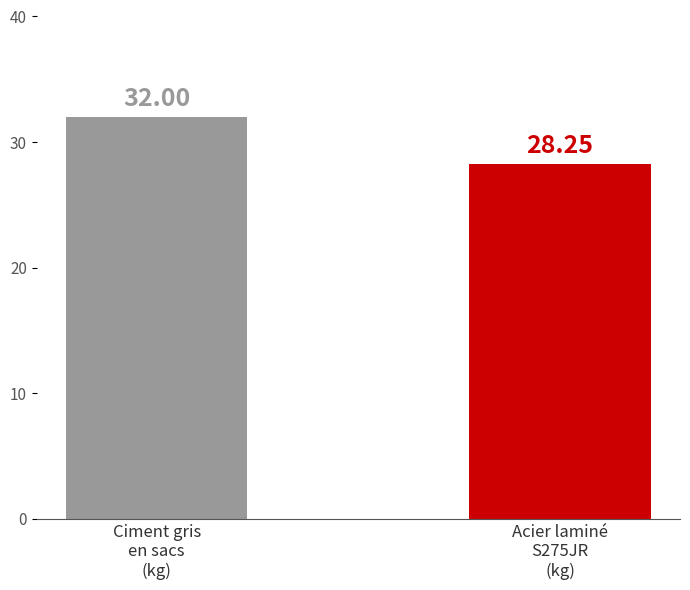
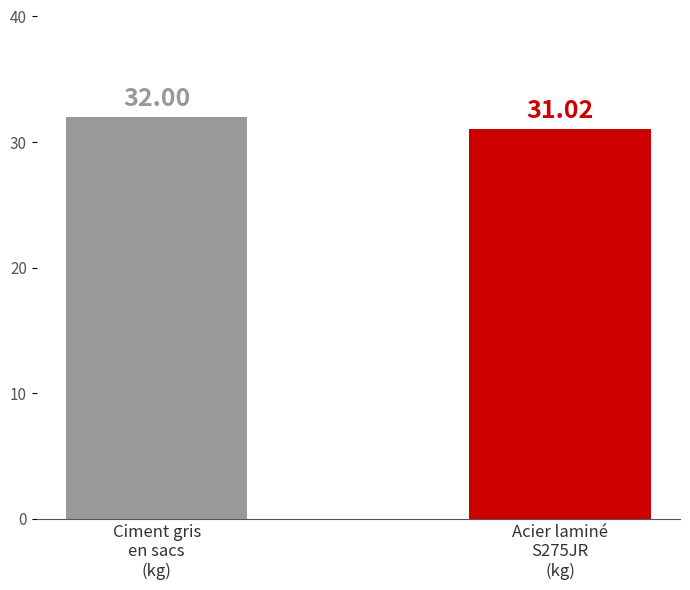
Acier laminé S275JR (kg): 28.25 -> 31.02
